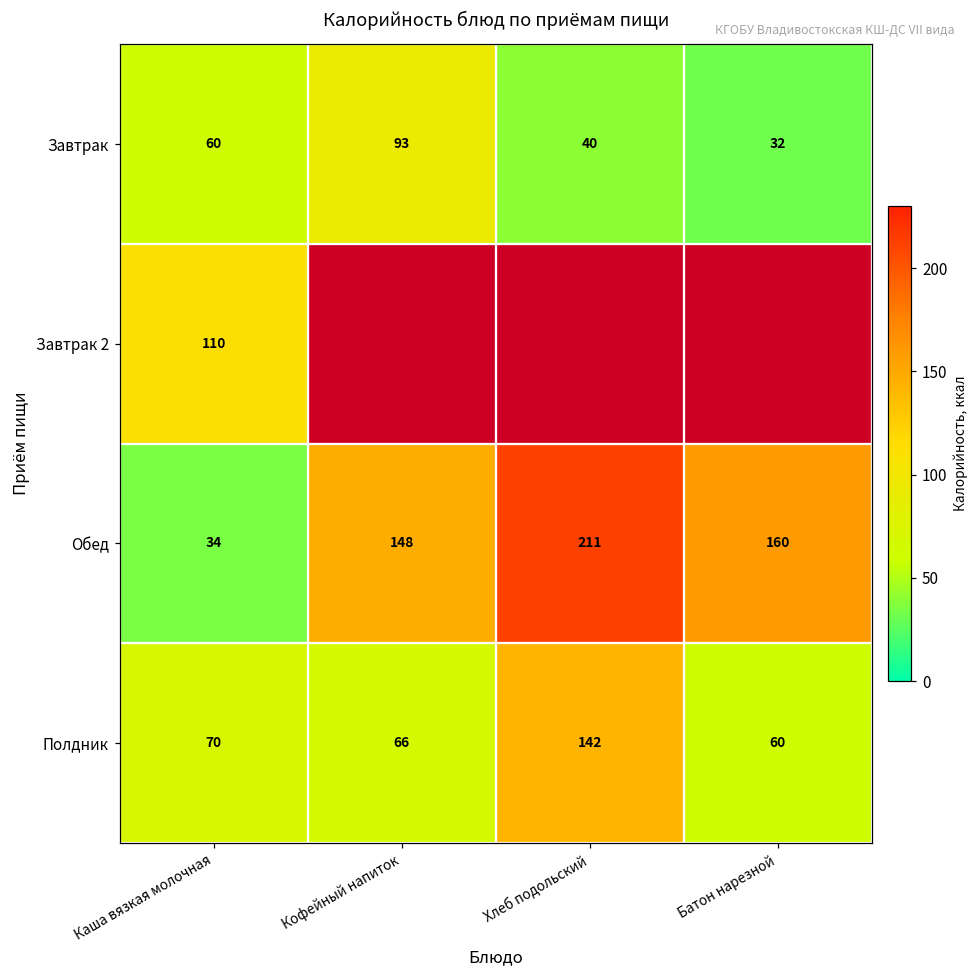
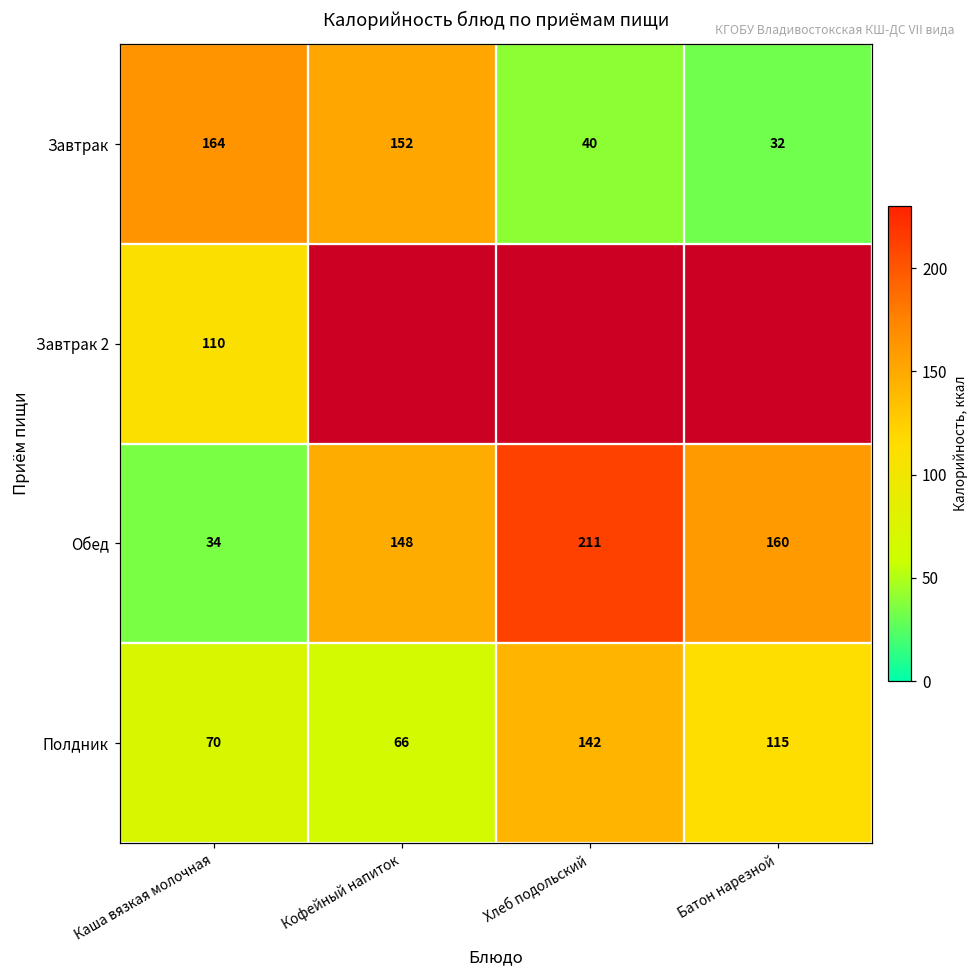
Завтрак, Каша вязкая молочная: 60 -> 164
Завтрак, Кофейный напиток: 93 -> 152
Полдник, Батон нарезной: 60 -> 115
